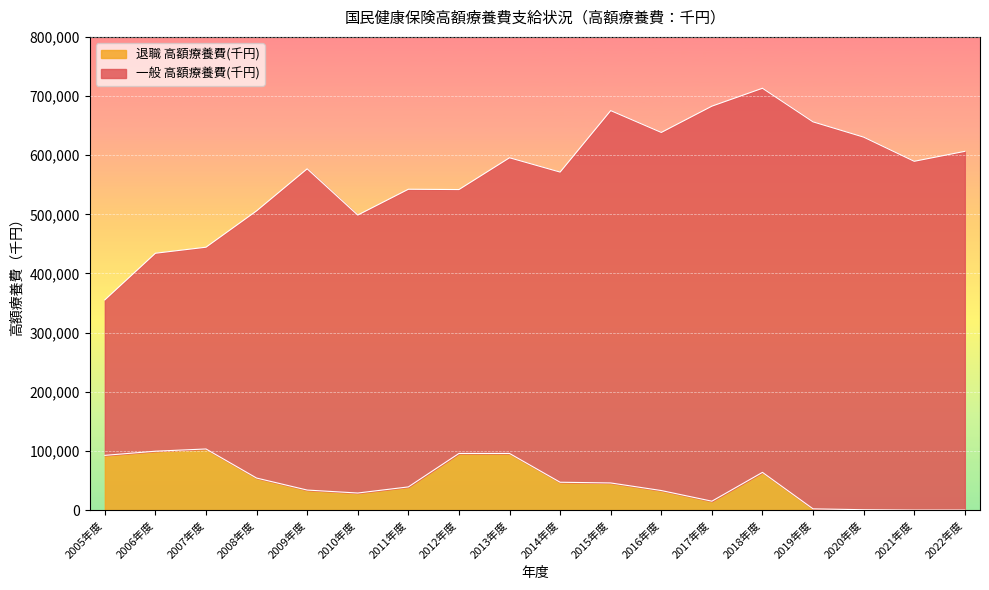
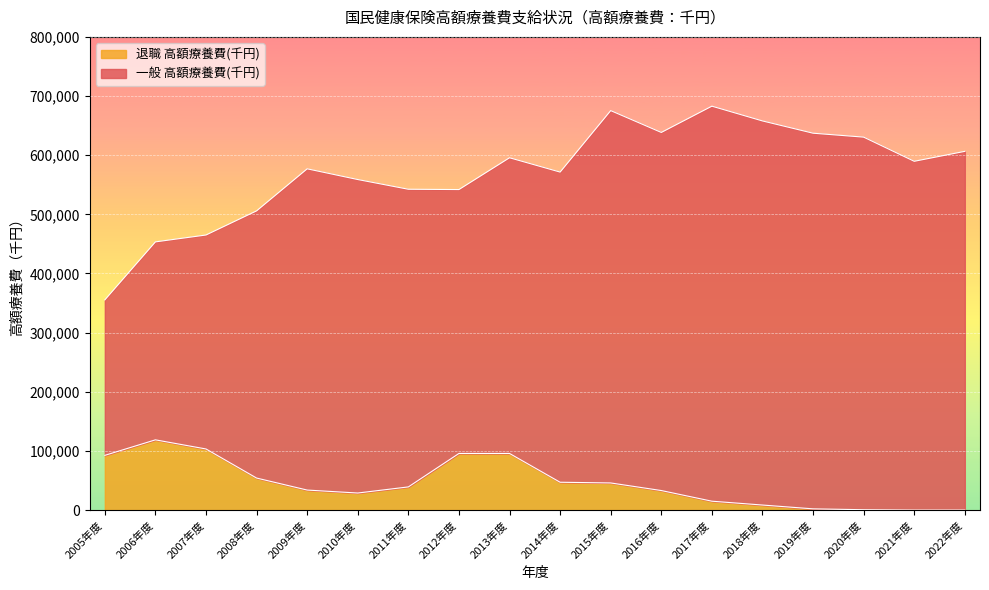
退職 高額療養費(千円), 2006年度: 100,000 -> 120,000
一般 高額療養費(千円), 2007年度: 340,000 -> 360,000
一般 高額療養費(千円), 2010年度: 470,000 -> 530,000
退職 高額療養費(千円), 2018年度: 60,000 -> 10,000
一般 高額療養費(千円), 2019年度: 650,000 -> 640,000
